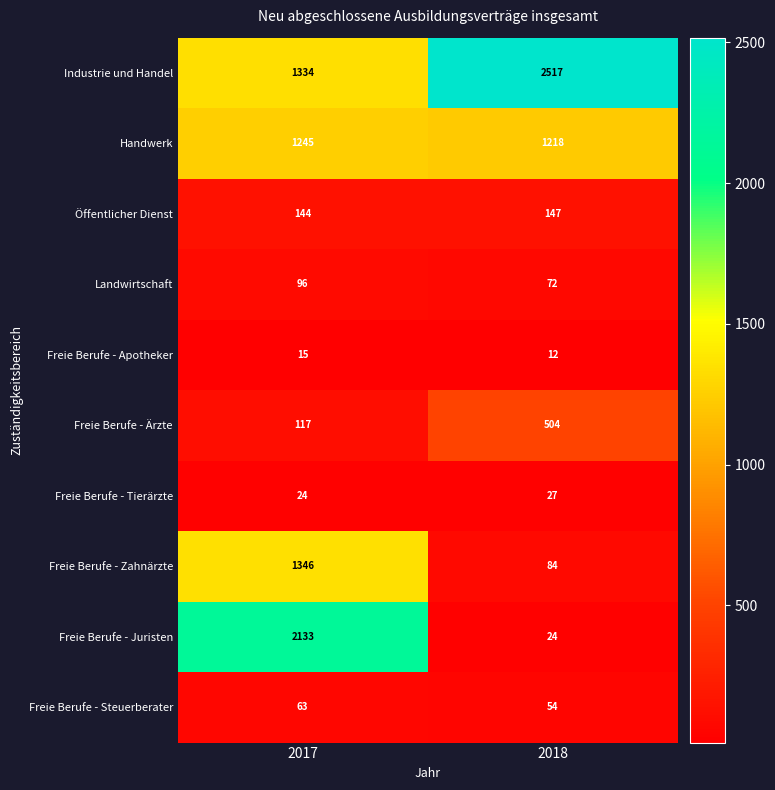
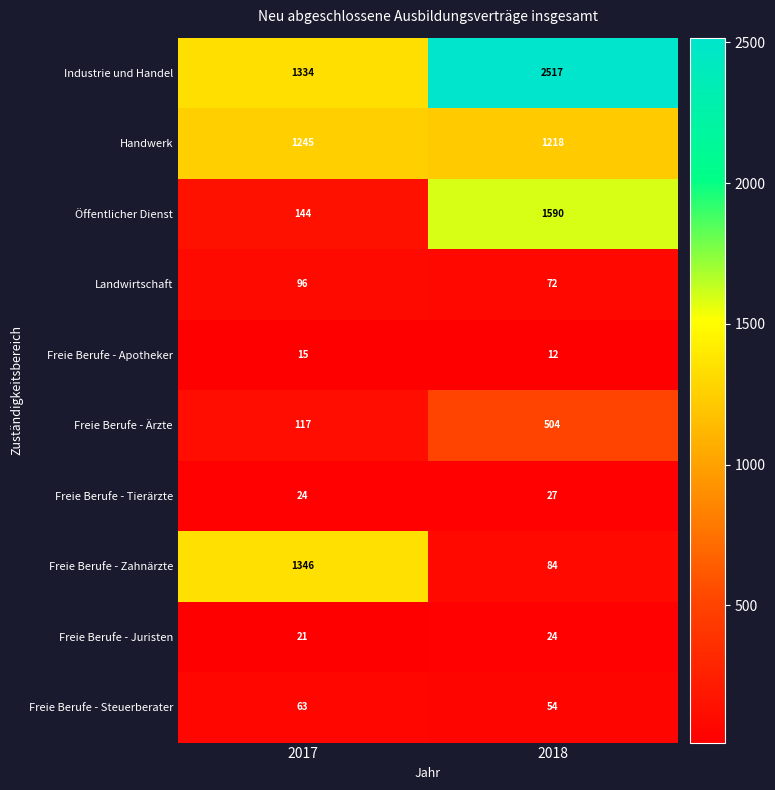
Öffentlicher Dienst, 2018: 147 -> 1590
Freie Berufe - Juristen, 2017: 2133 -> 21
